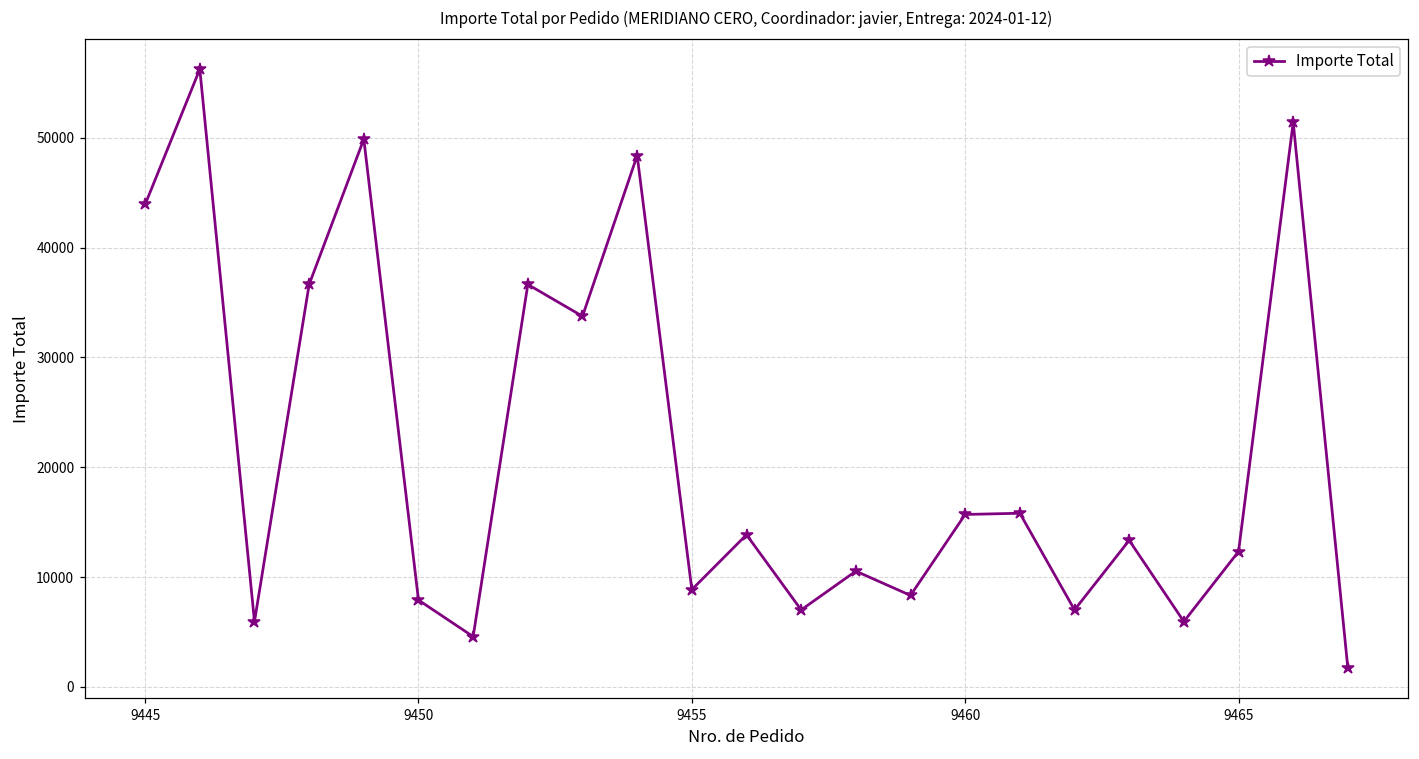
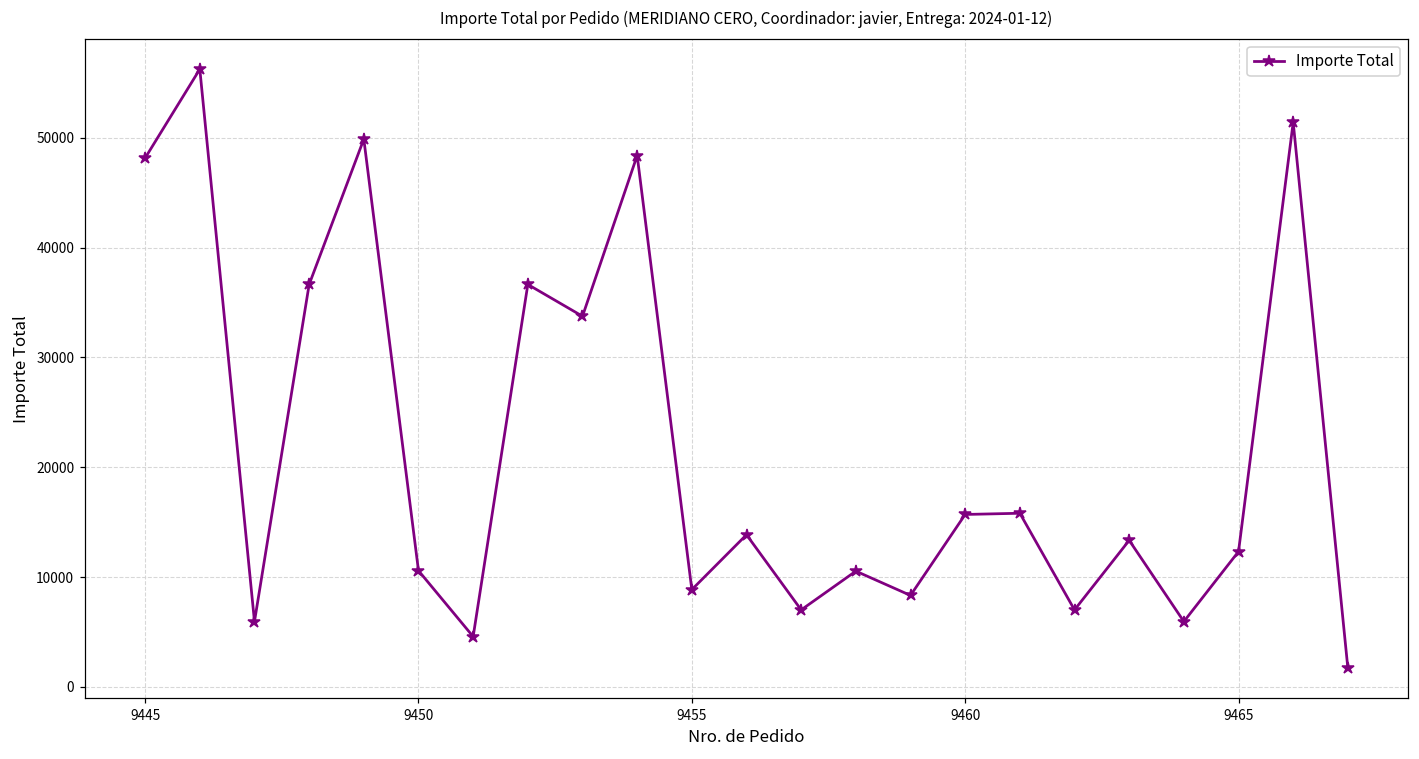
9445: 44000 -> 48000
9450: 8000 -> 11000
